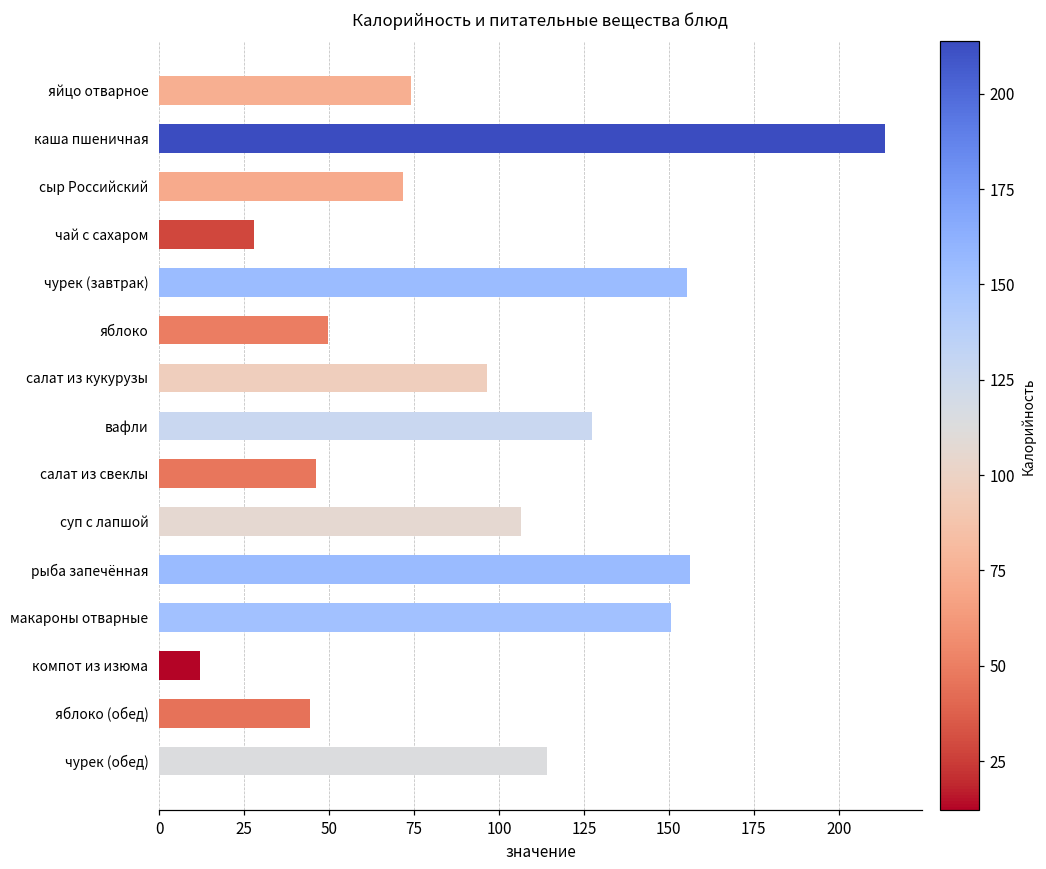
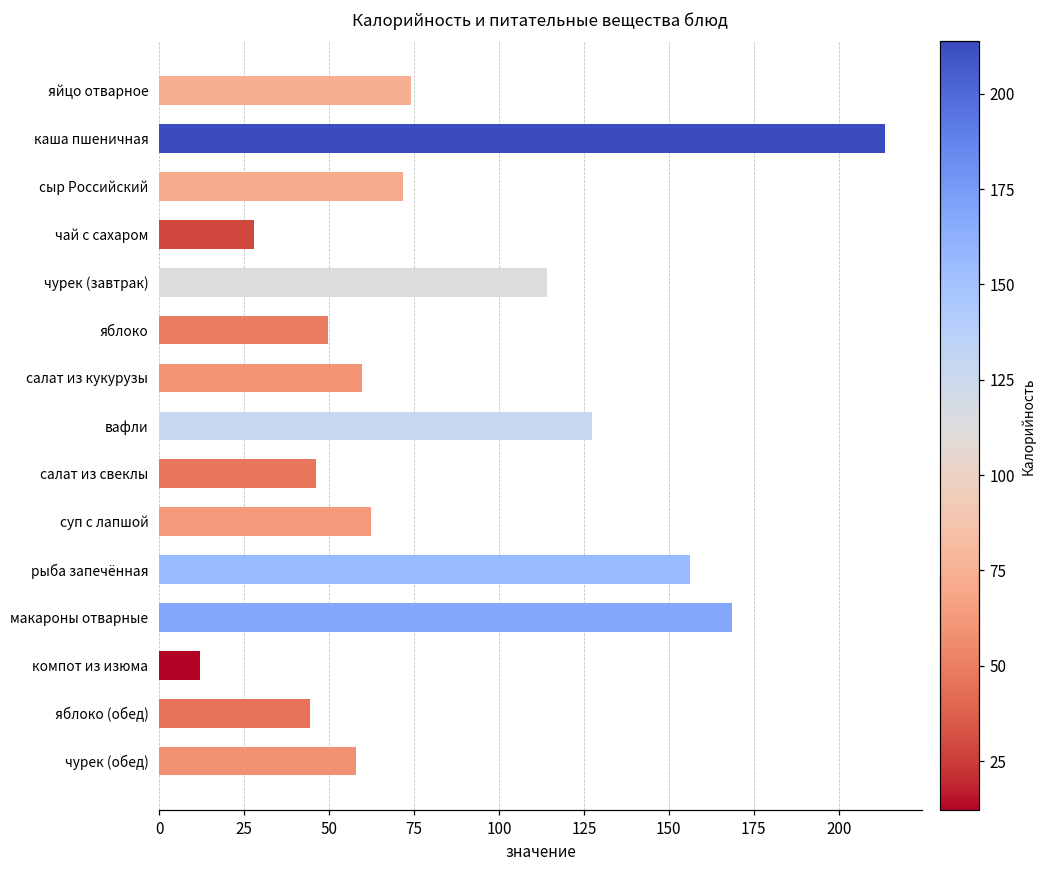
чурек (завтрак): 155 -> 114
салат из кукурузы: 96 -> 60
суп с лапшой: 107 -> 63
макароны отварные: 151 -> 168
чурек (обед): 114 -> 58
